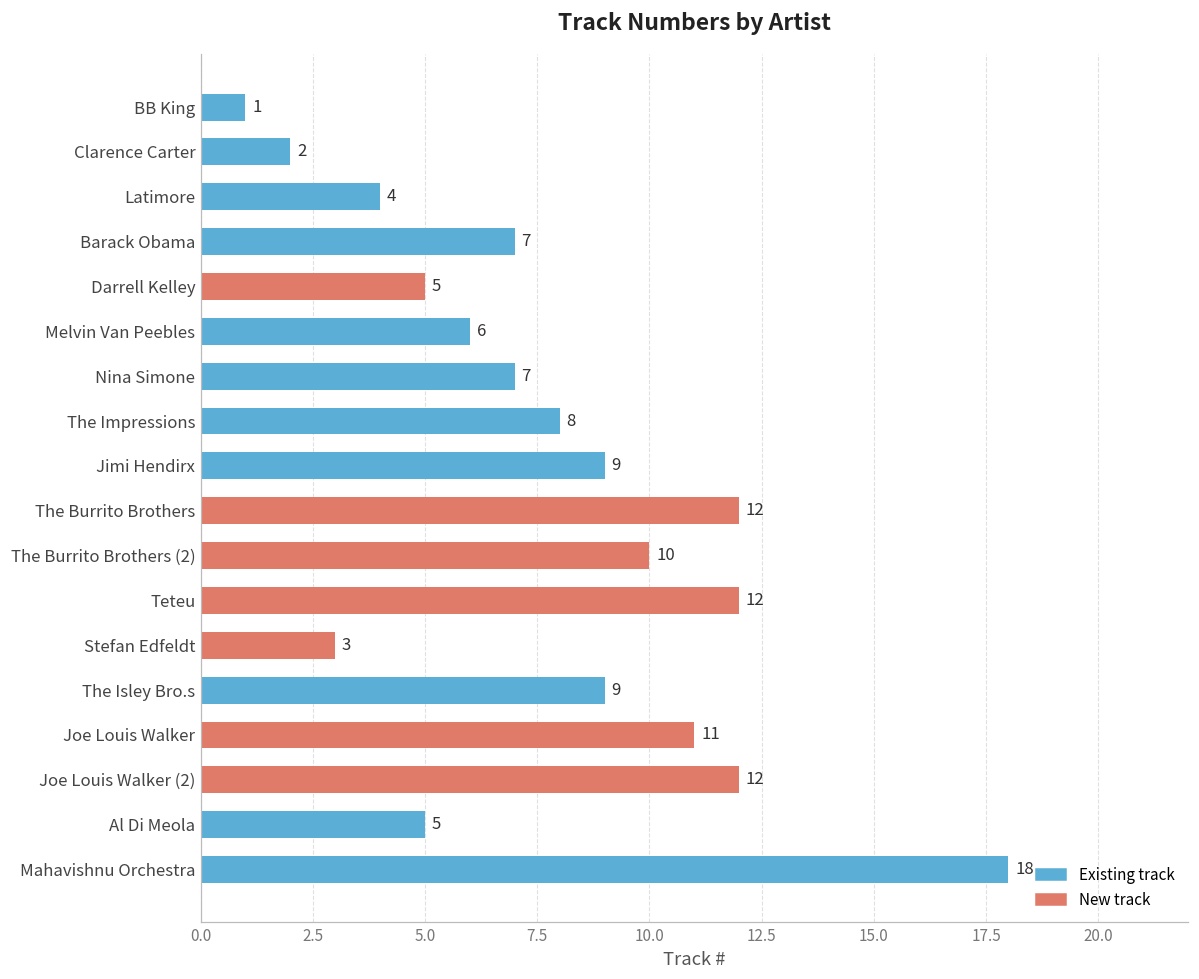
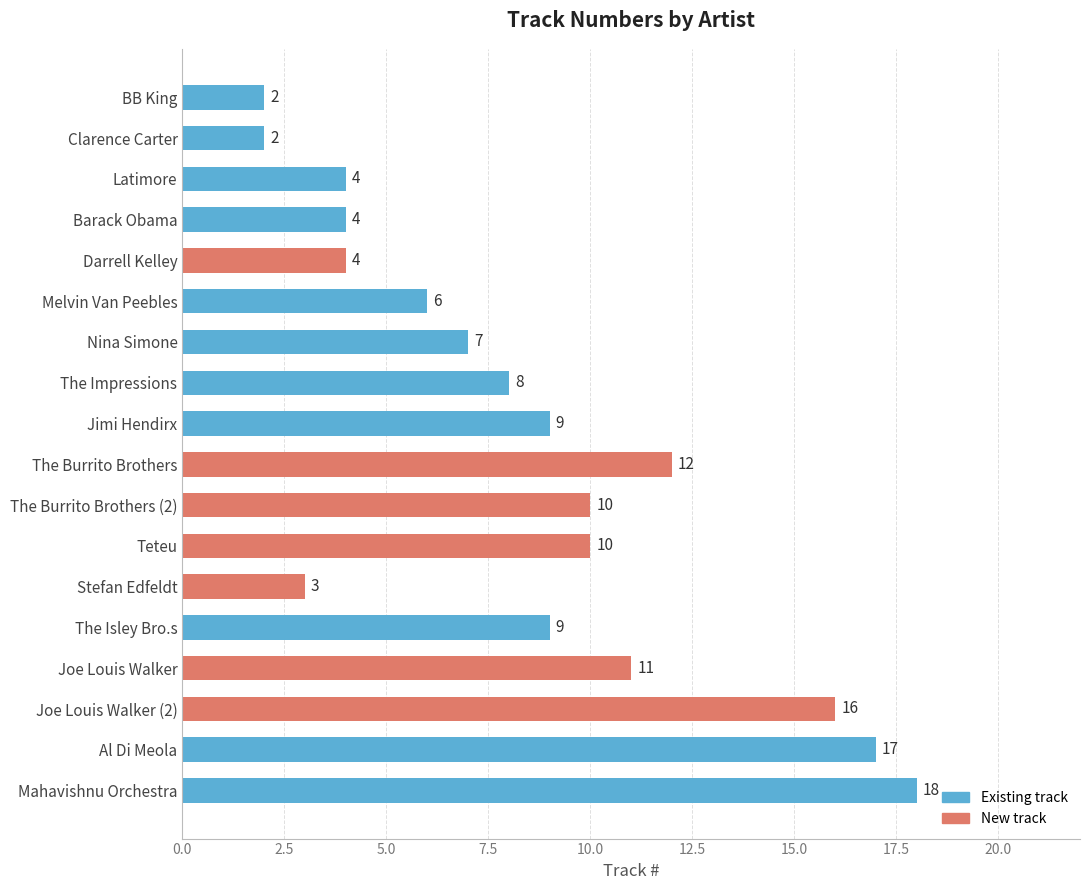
BB King: 1 -> 2
Barack Obama: 7 -> 4
Darrell Kelley: 5 -> 4
Teteu: 12 -> 10
Joe Louis Walker (2): 12 -> 16
Al Di Meola: 5 -> 17
